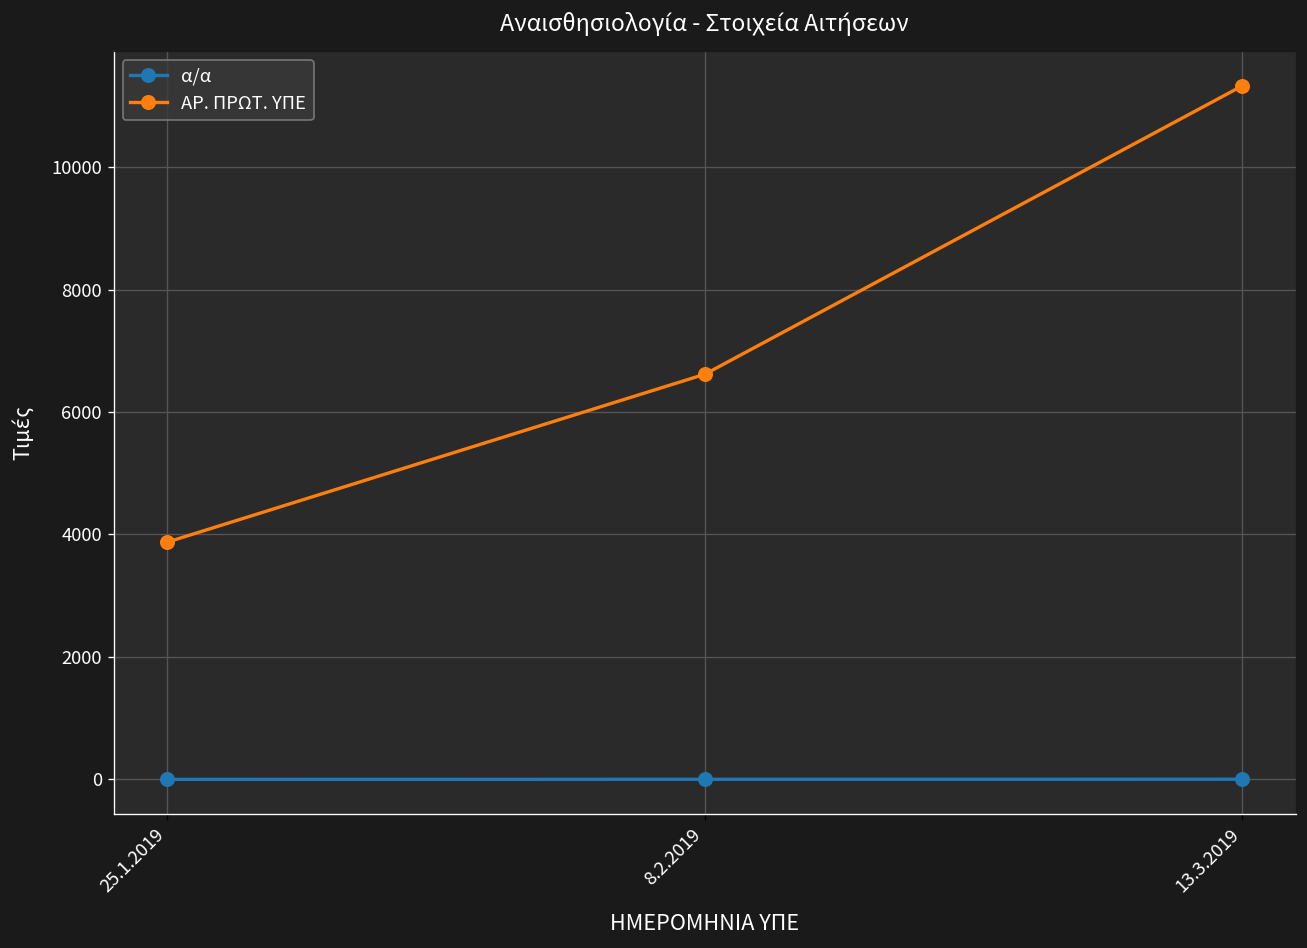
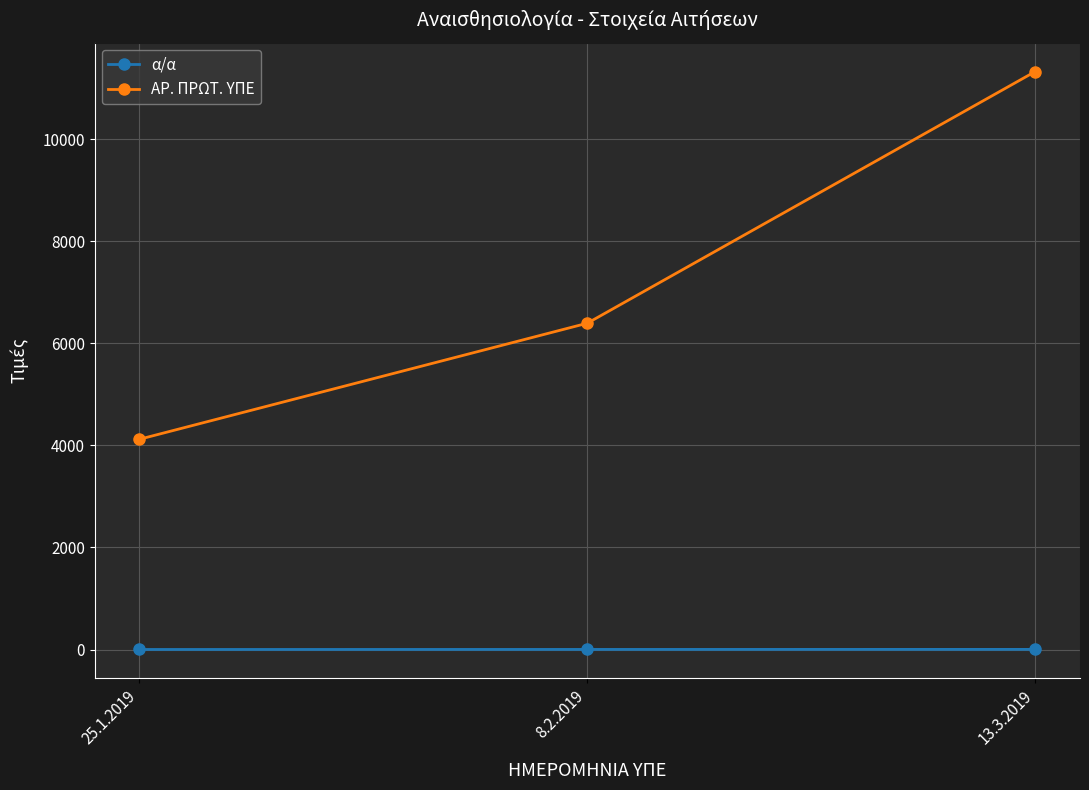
ΑΡ. ΠΡΩΤ. ΥΠΕ, 25.1.2019: 3900 -> 4100
ΑΡ. ΠΡΩΤ. ΥΠΕ, 8.2.2019: 6600 -> 6400
